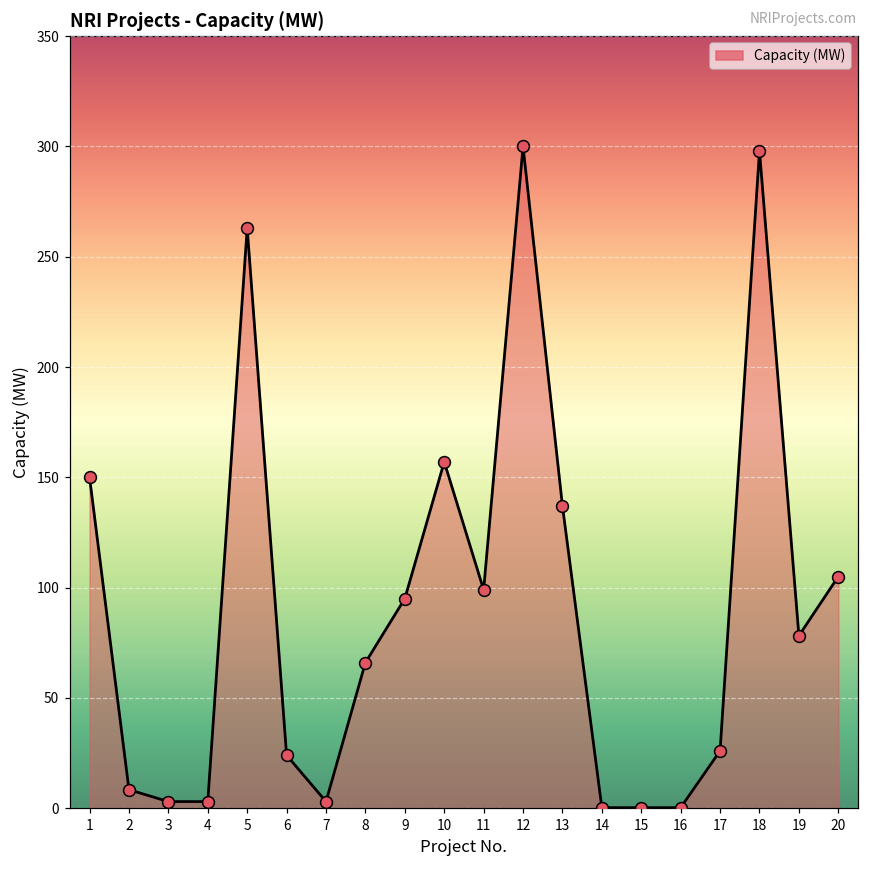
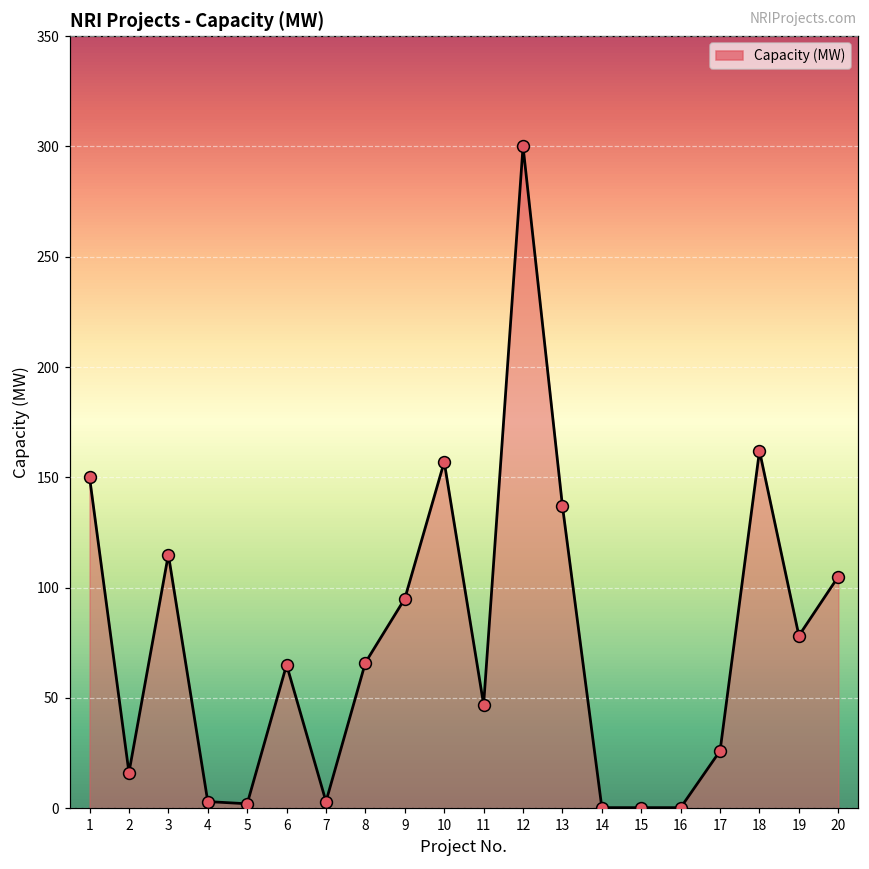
2: 8 -> 16
3: 3 -> 115
5: 263 -> 2
6: 24 -> 65
11: 99 -> 47
18: 298 -> 162
